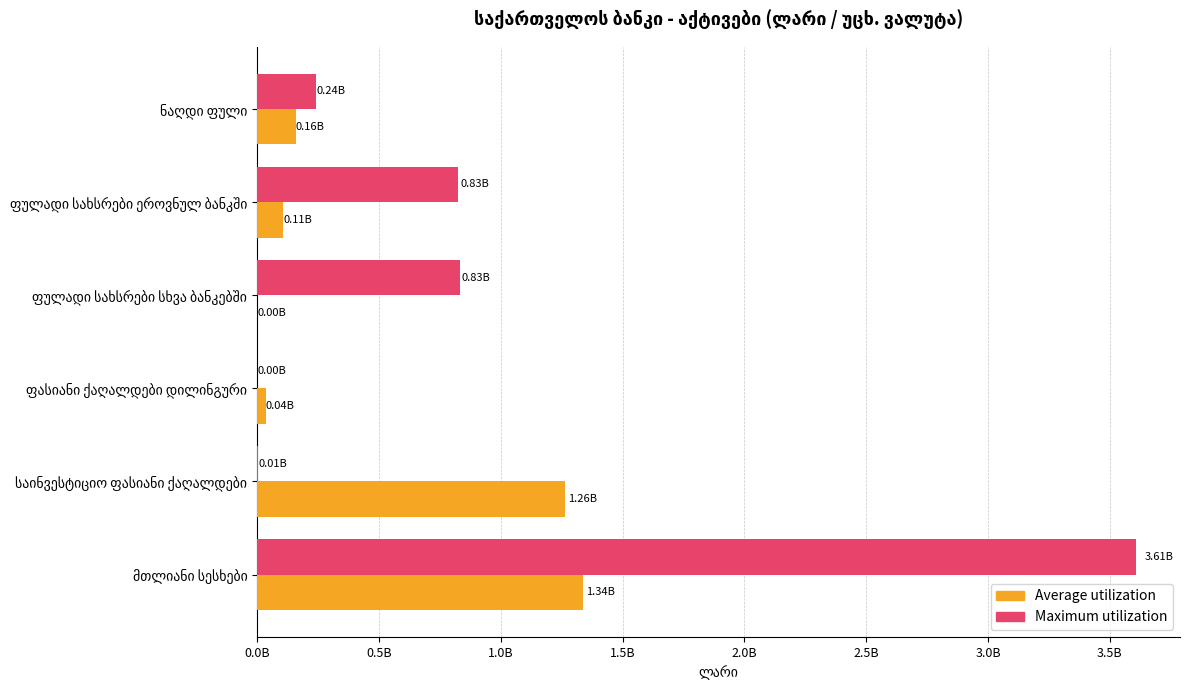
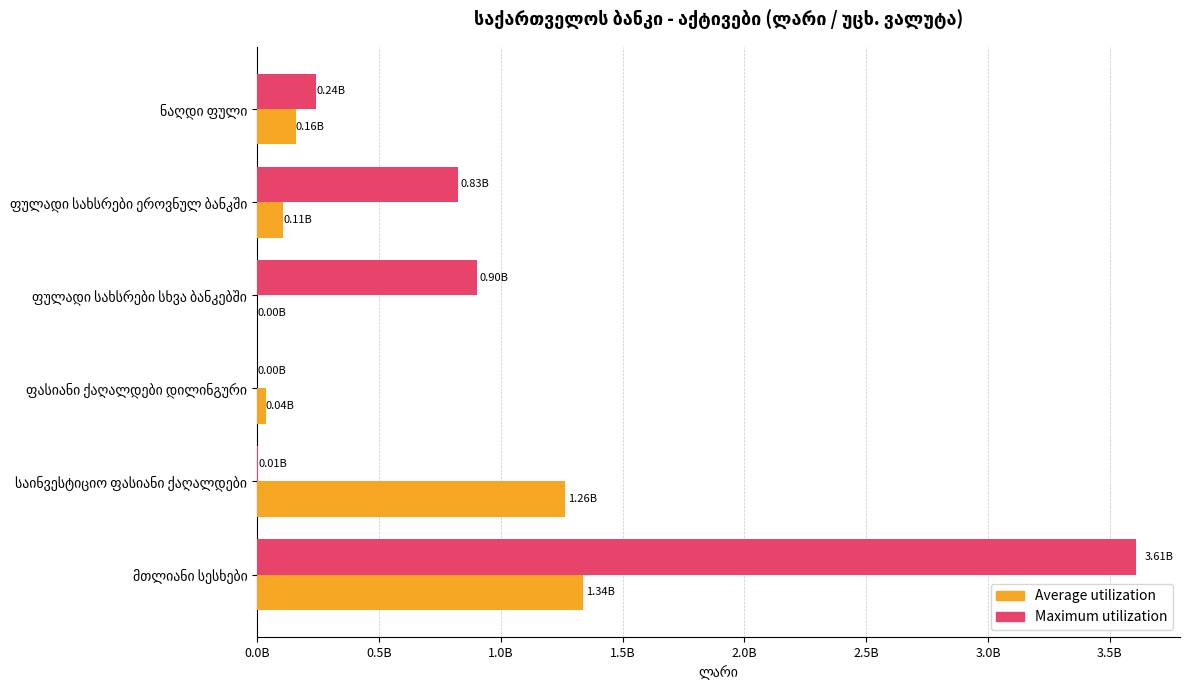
Maximum utilization, ფულადი სახსრები სხვა ბანკებში: 0.83B -> 0.90B
